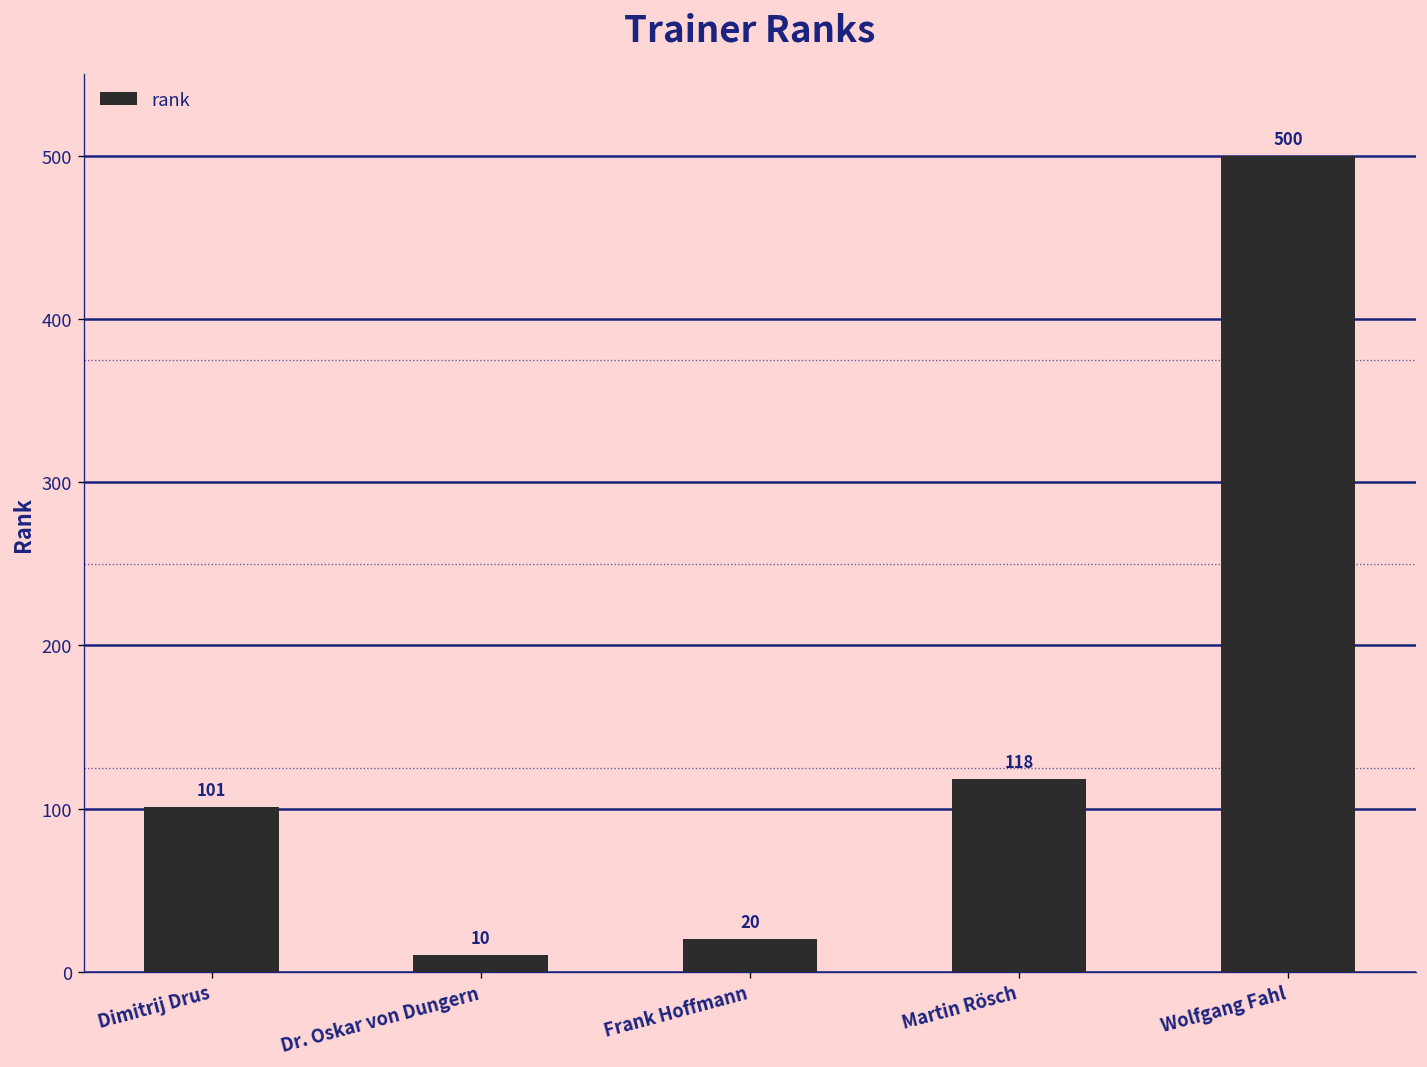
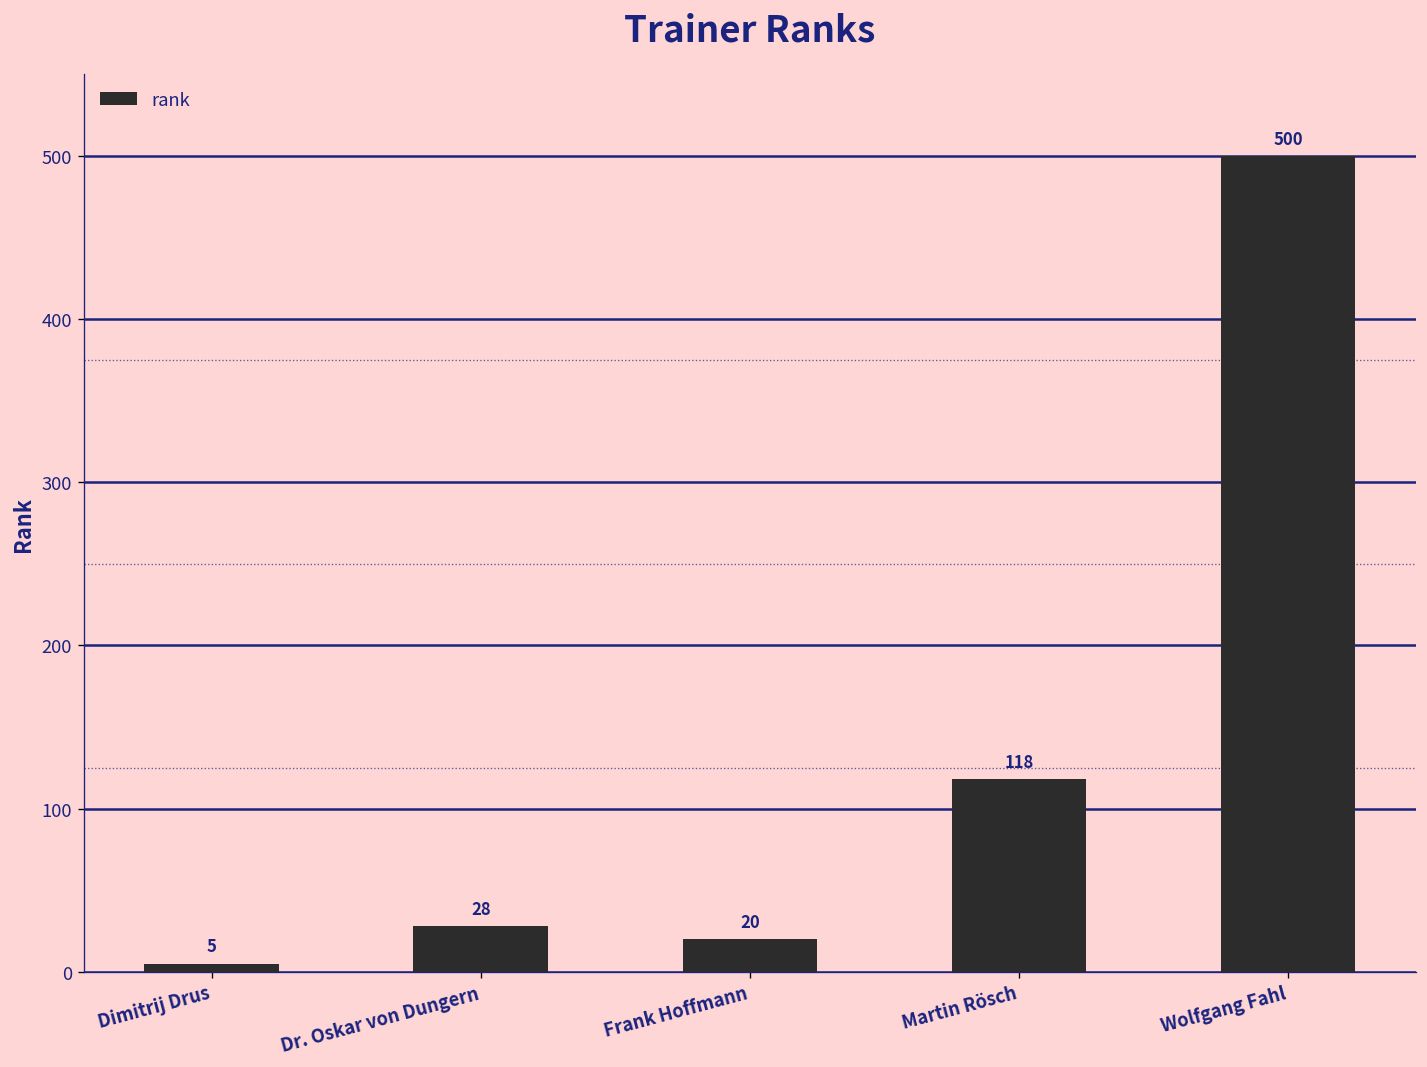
Dimitrij Drus: 101 -> 5
Dr. Oskar von Dungern: 10 -> 28
